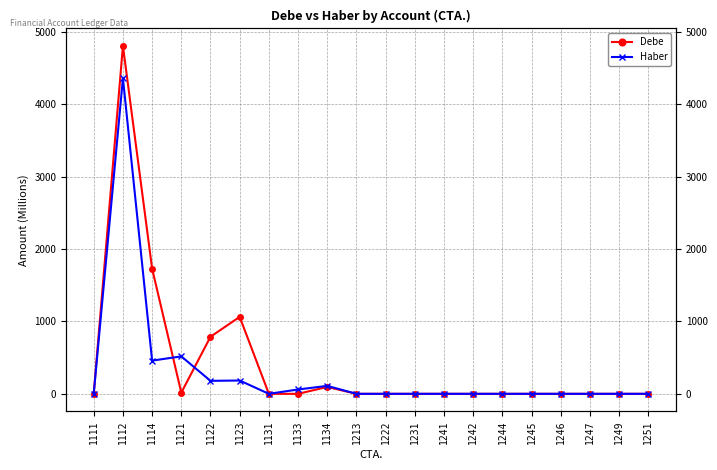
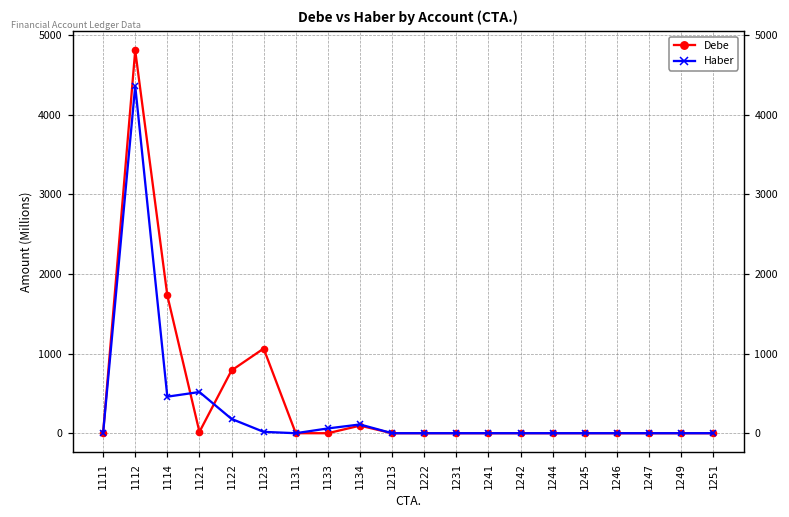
Haber, 1123: 200 -> 0
